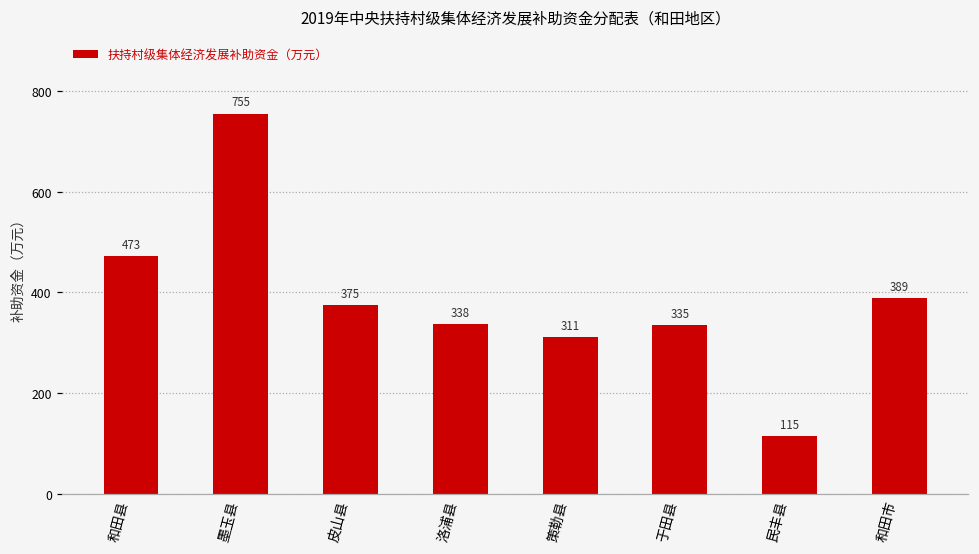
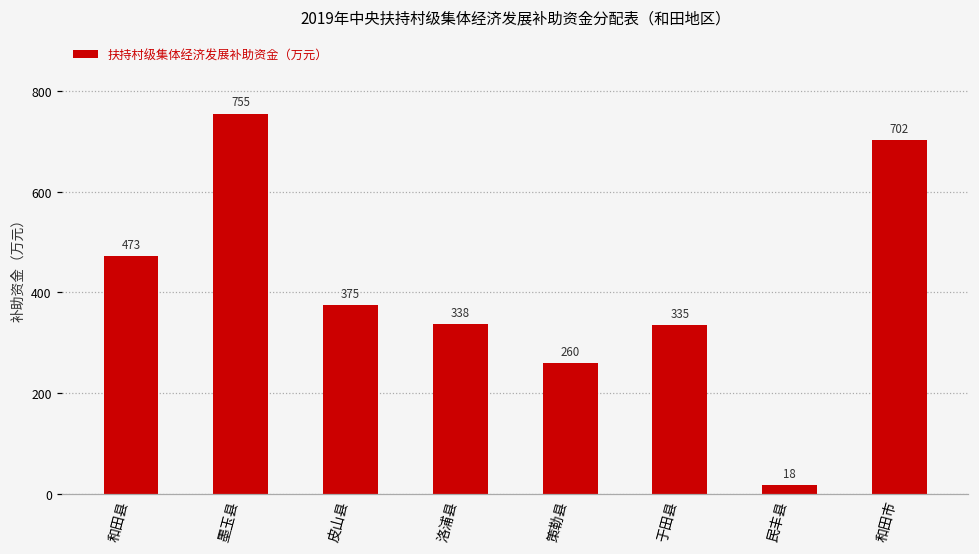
策勒县: 311 -> 260
民丰县: 115 -> 18
和田市: 389 -> 702
